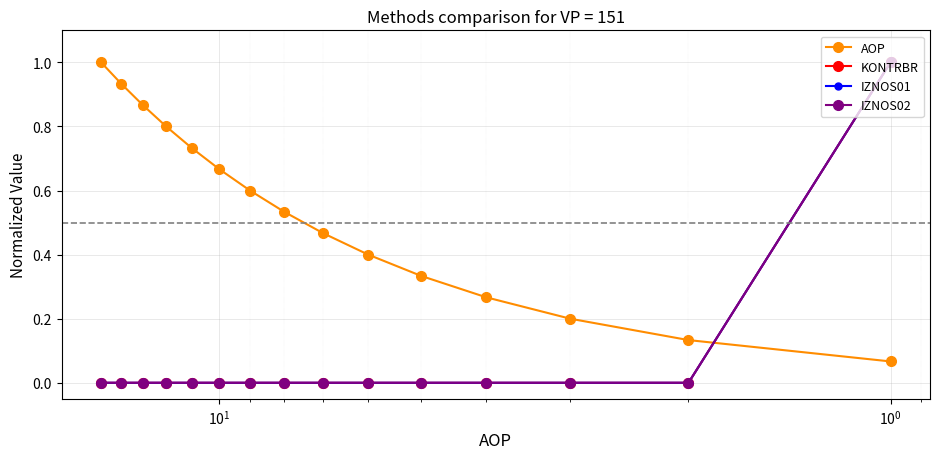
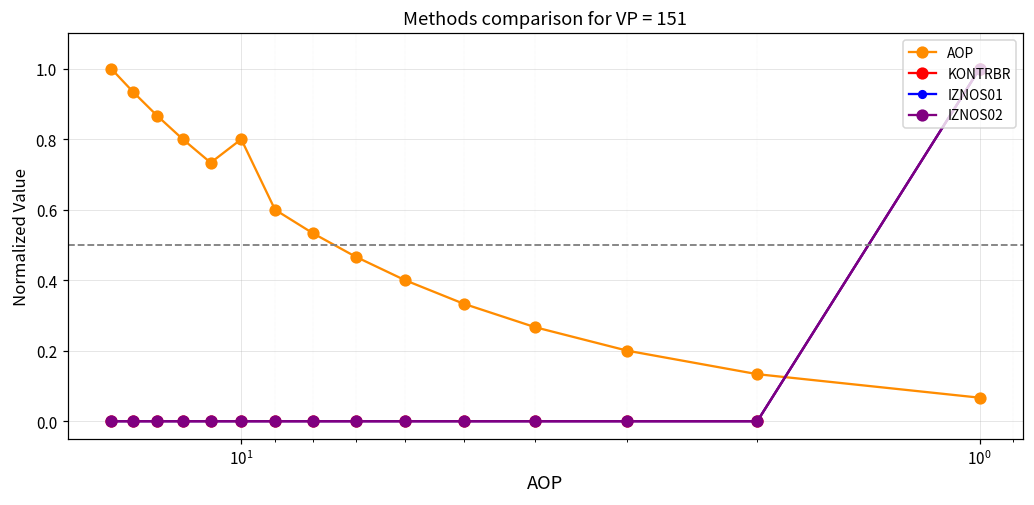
AOP, 10^1: 0.67 -> 0.80
